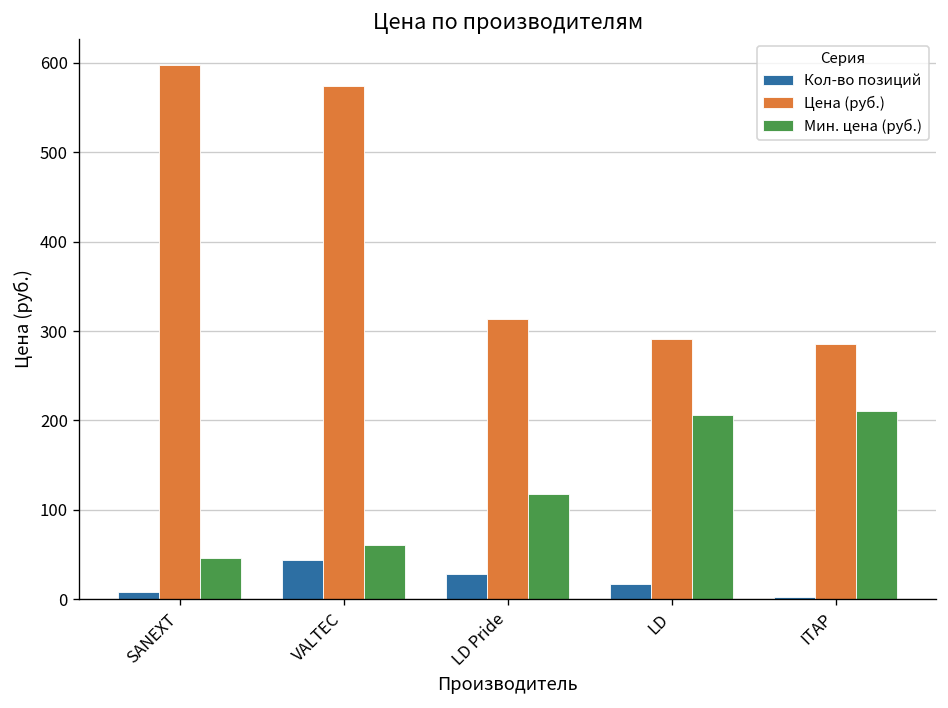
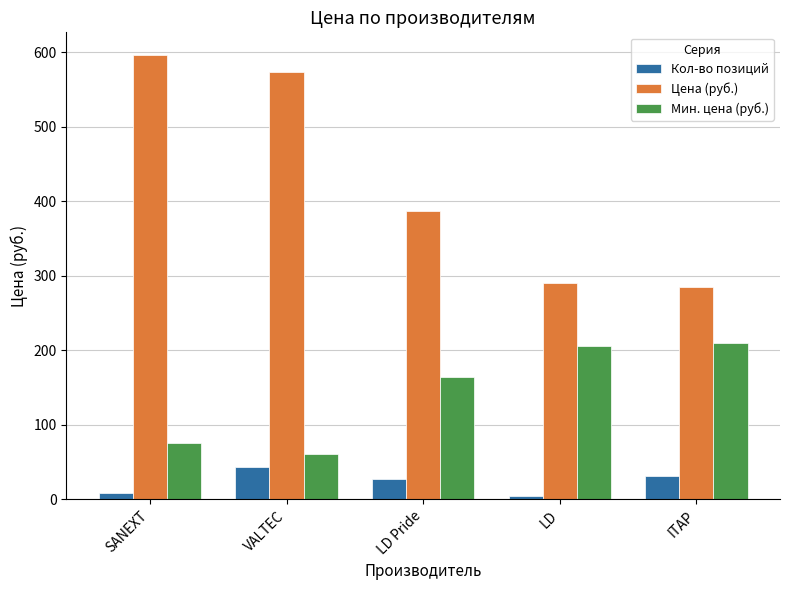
Мин. цена (руб.), SANEXT: 50 -> 80
Цена (руб.), LD Pride: 310 -> 390
Мин. цена (руб.), LD Pride: 120 -> 160
Кол-во позиций, LD: 20 -> 0
Кол-во позиций, ITAP: 0 -> 30
